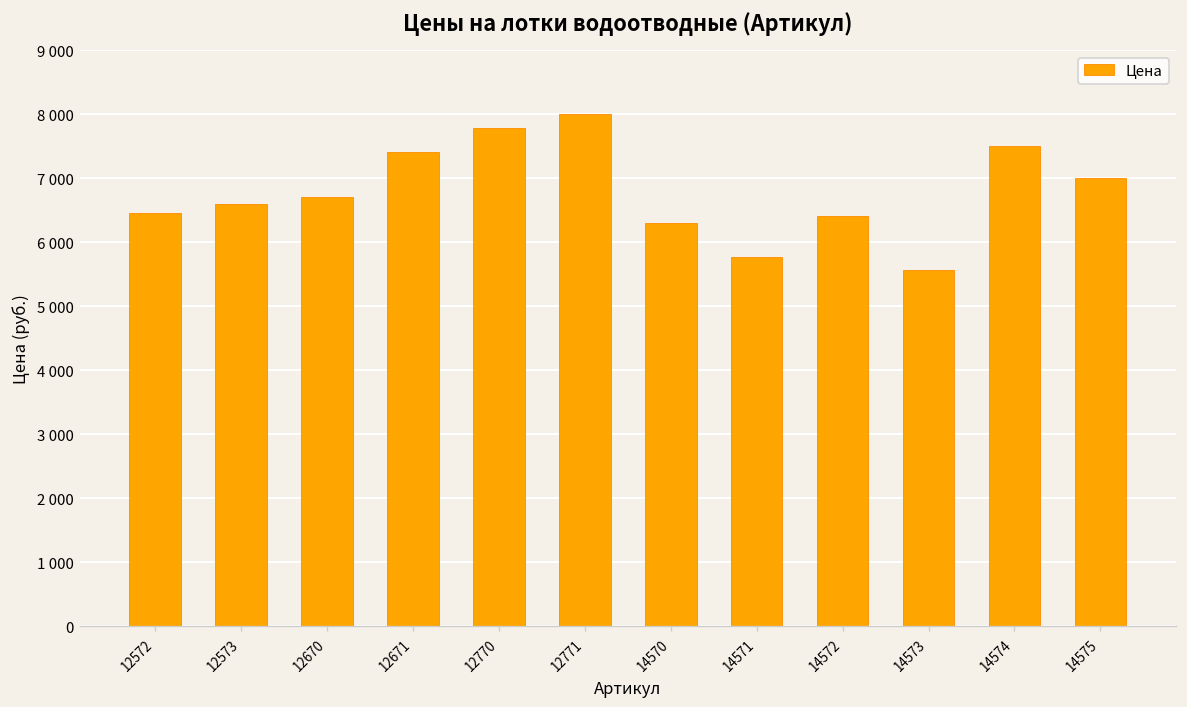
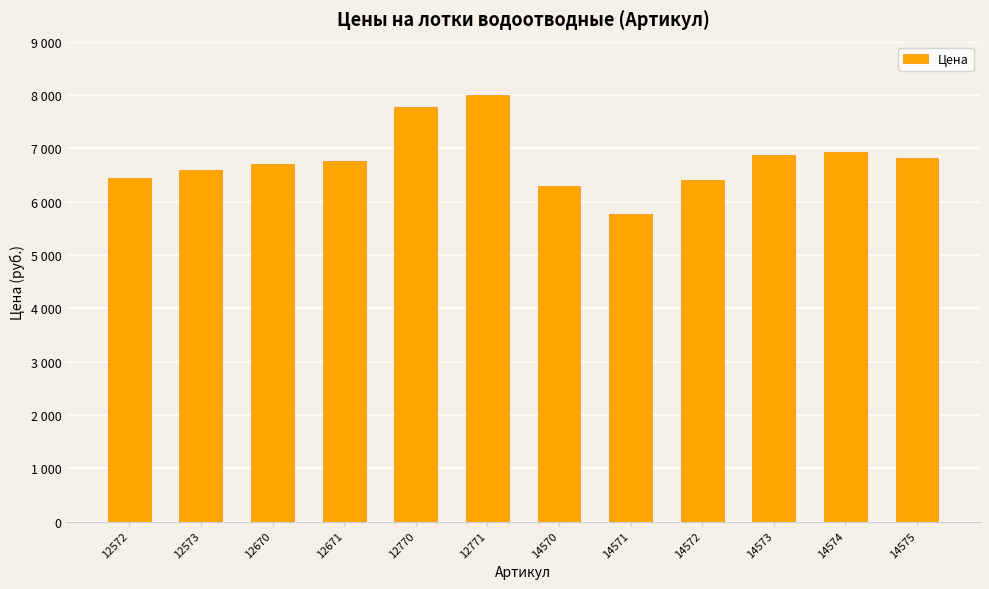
12671: 7400 -> 6800
14573: 5600 -> 6900
14574: 7500 -> 6900
14575: 7000 -> 6800
